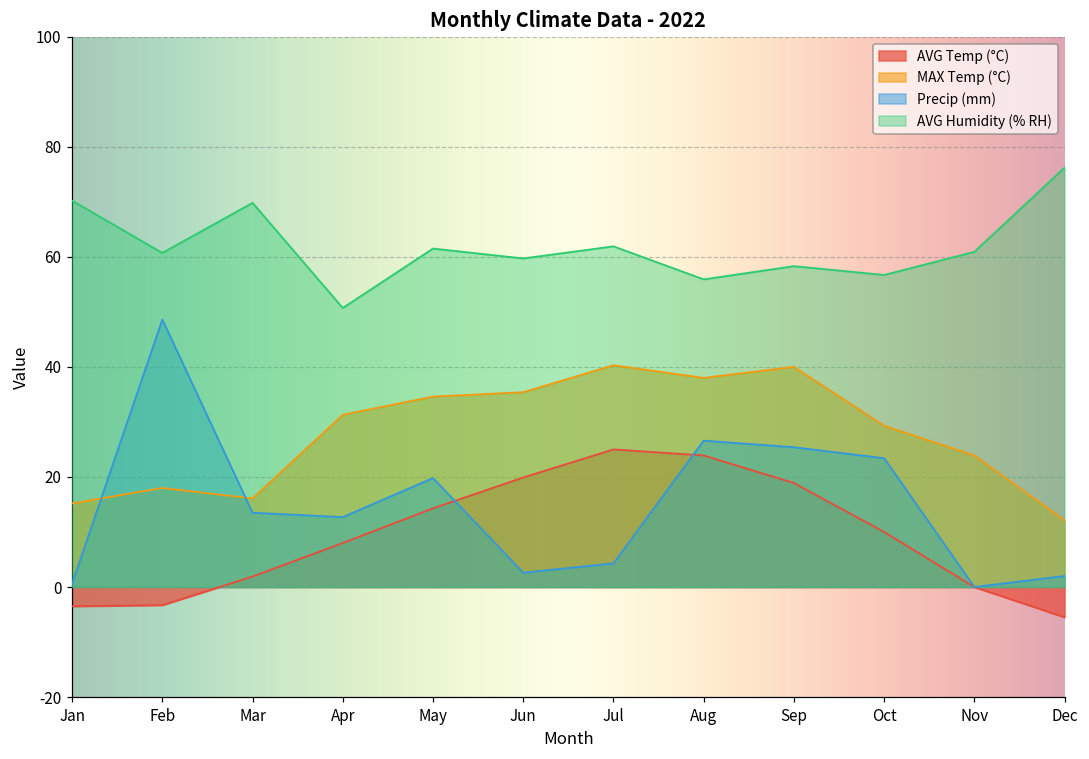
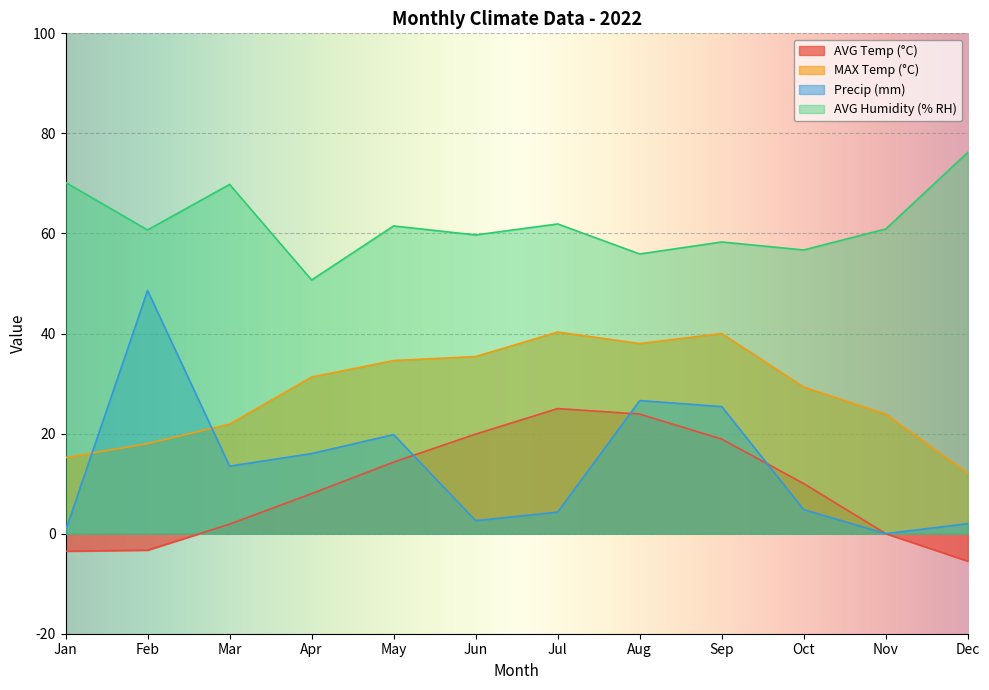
MAX Temp (°C), Mar: 16 -> 22
Precip (mm), Apr: 13 -> 16
Precip (mm), Oct: 23 -> 5
